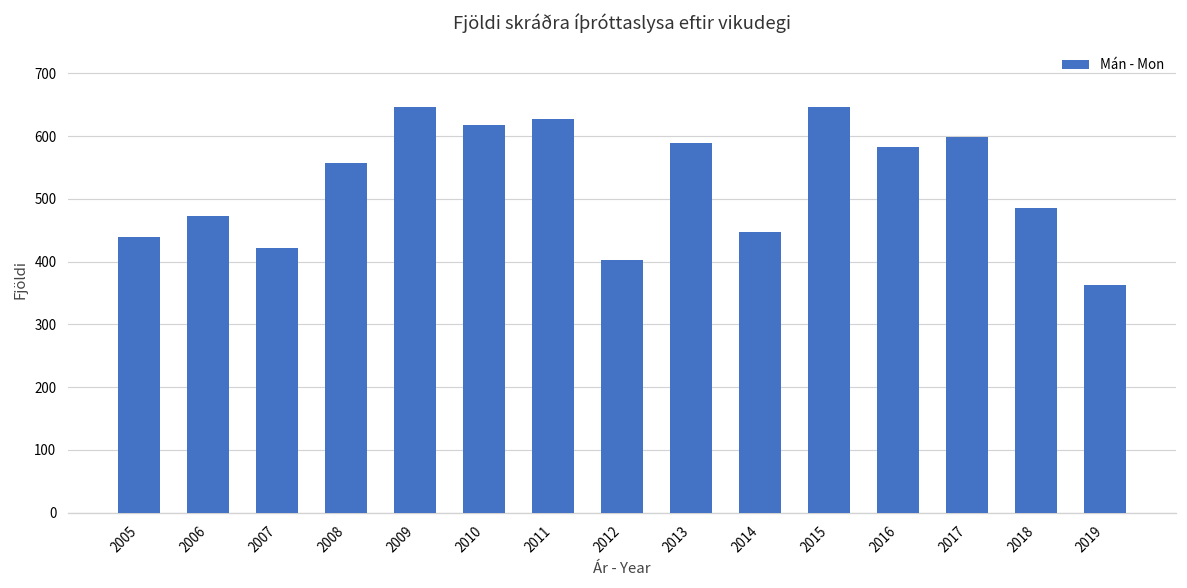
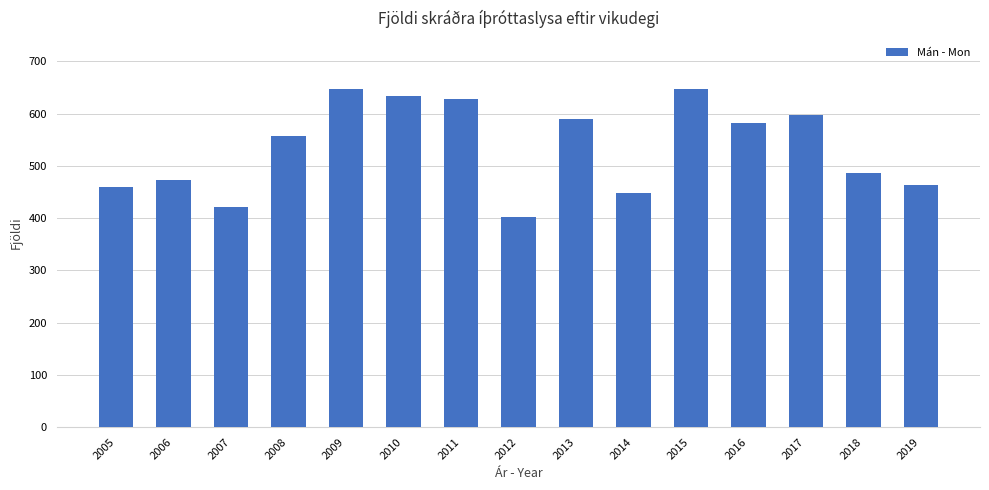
2005: 440 -> 460
2010: 620 -> 630
2019: 360 -> 460
